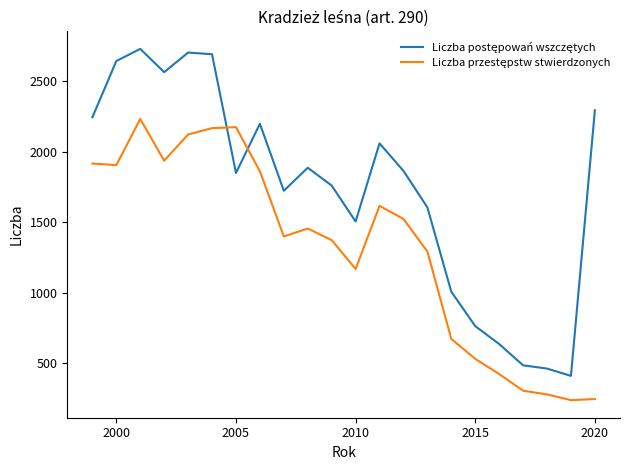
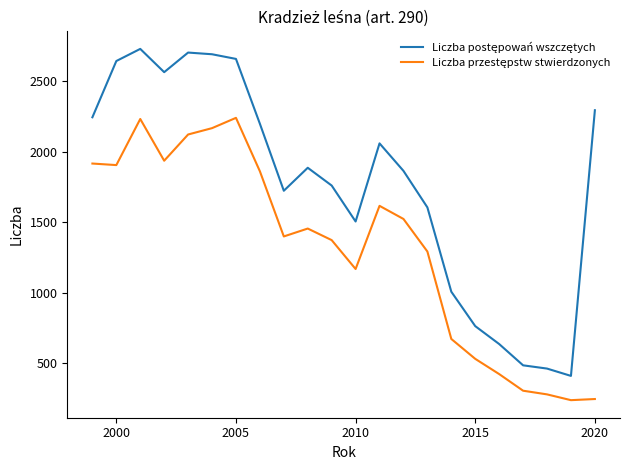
Liczba postępowań wszczętych, 2005: 1850 -> 2660
Liczba przestępstw stwierdzonych, 2005: 2180 -> 2240
